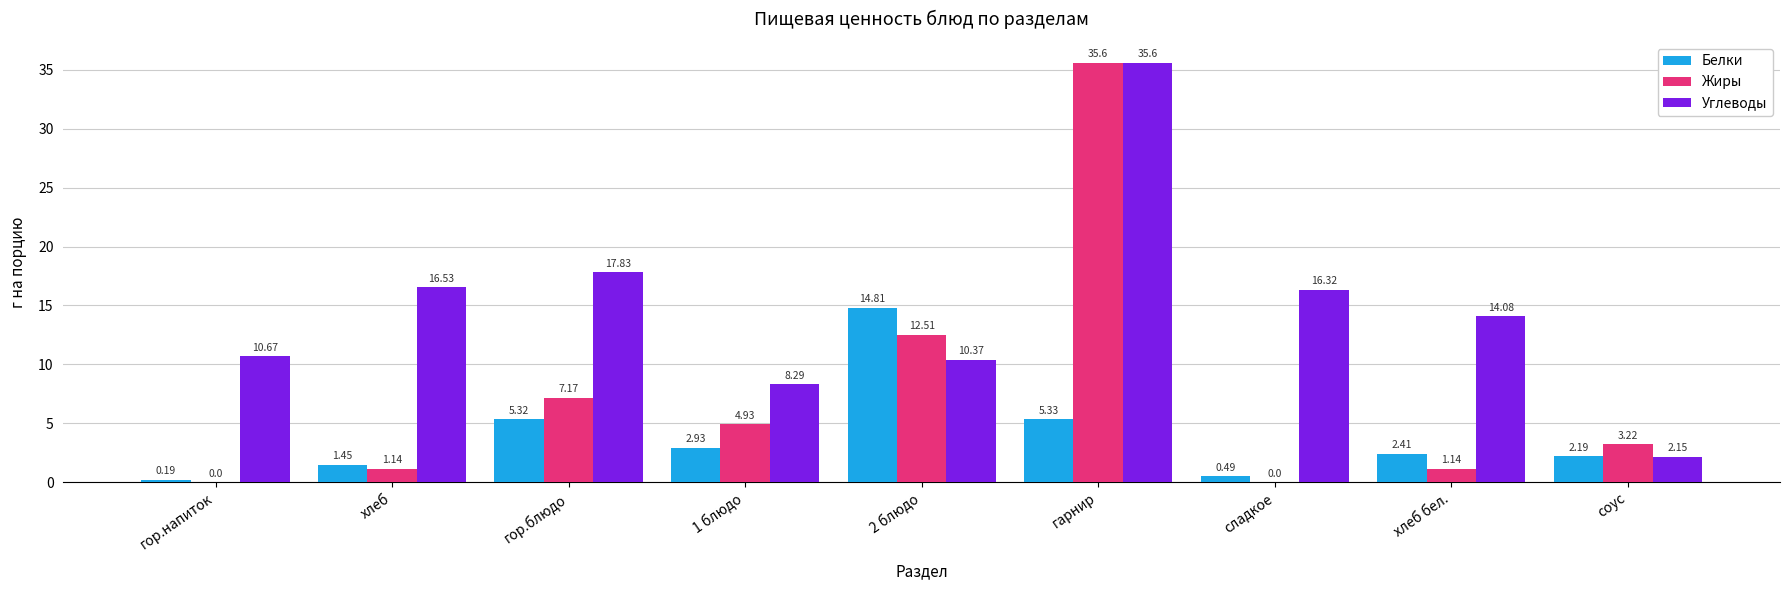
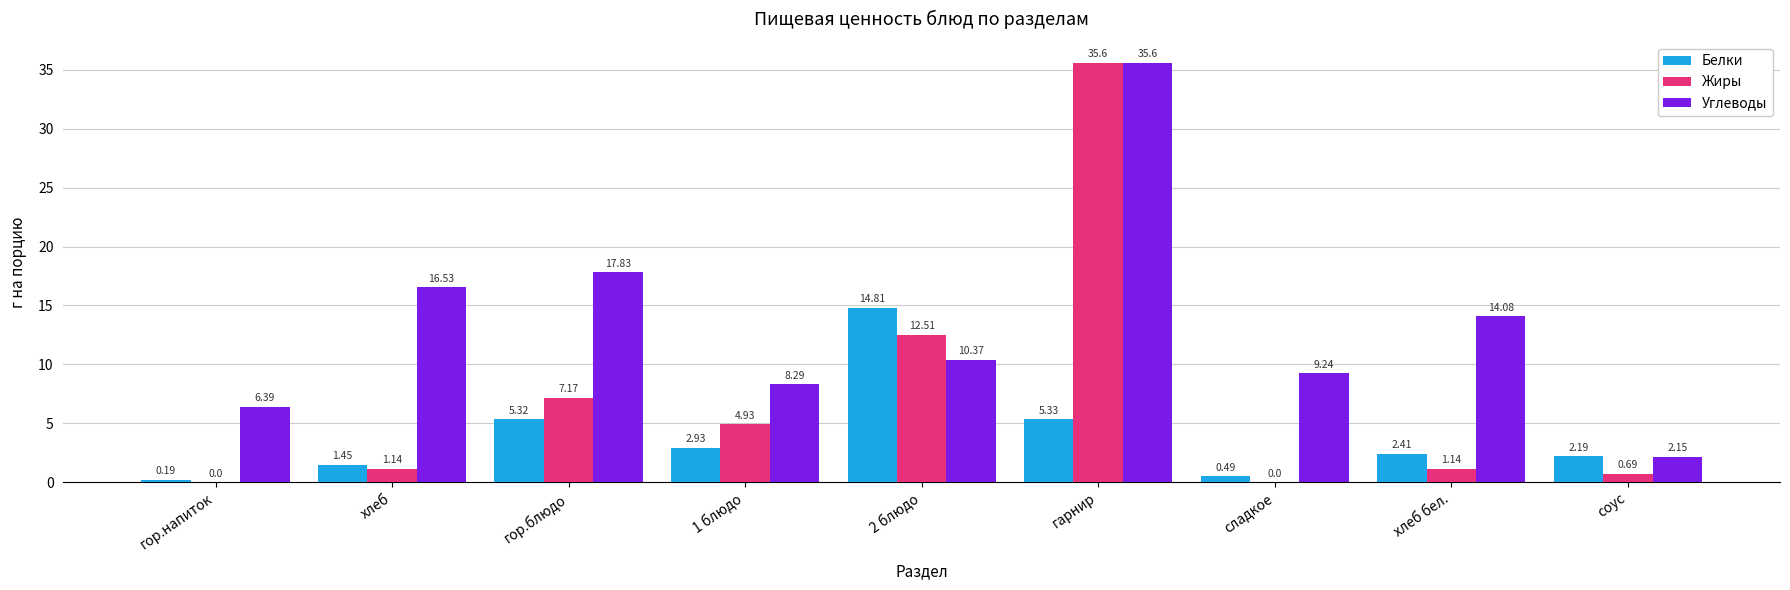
Углеводы, гор.напиток: 10.67 -> 6.39
Углеводы, сладкое: 16.32 -> 9.24
Жиры, соус: 3.22 -> 0.69
